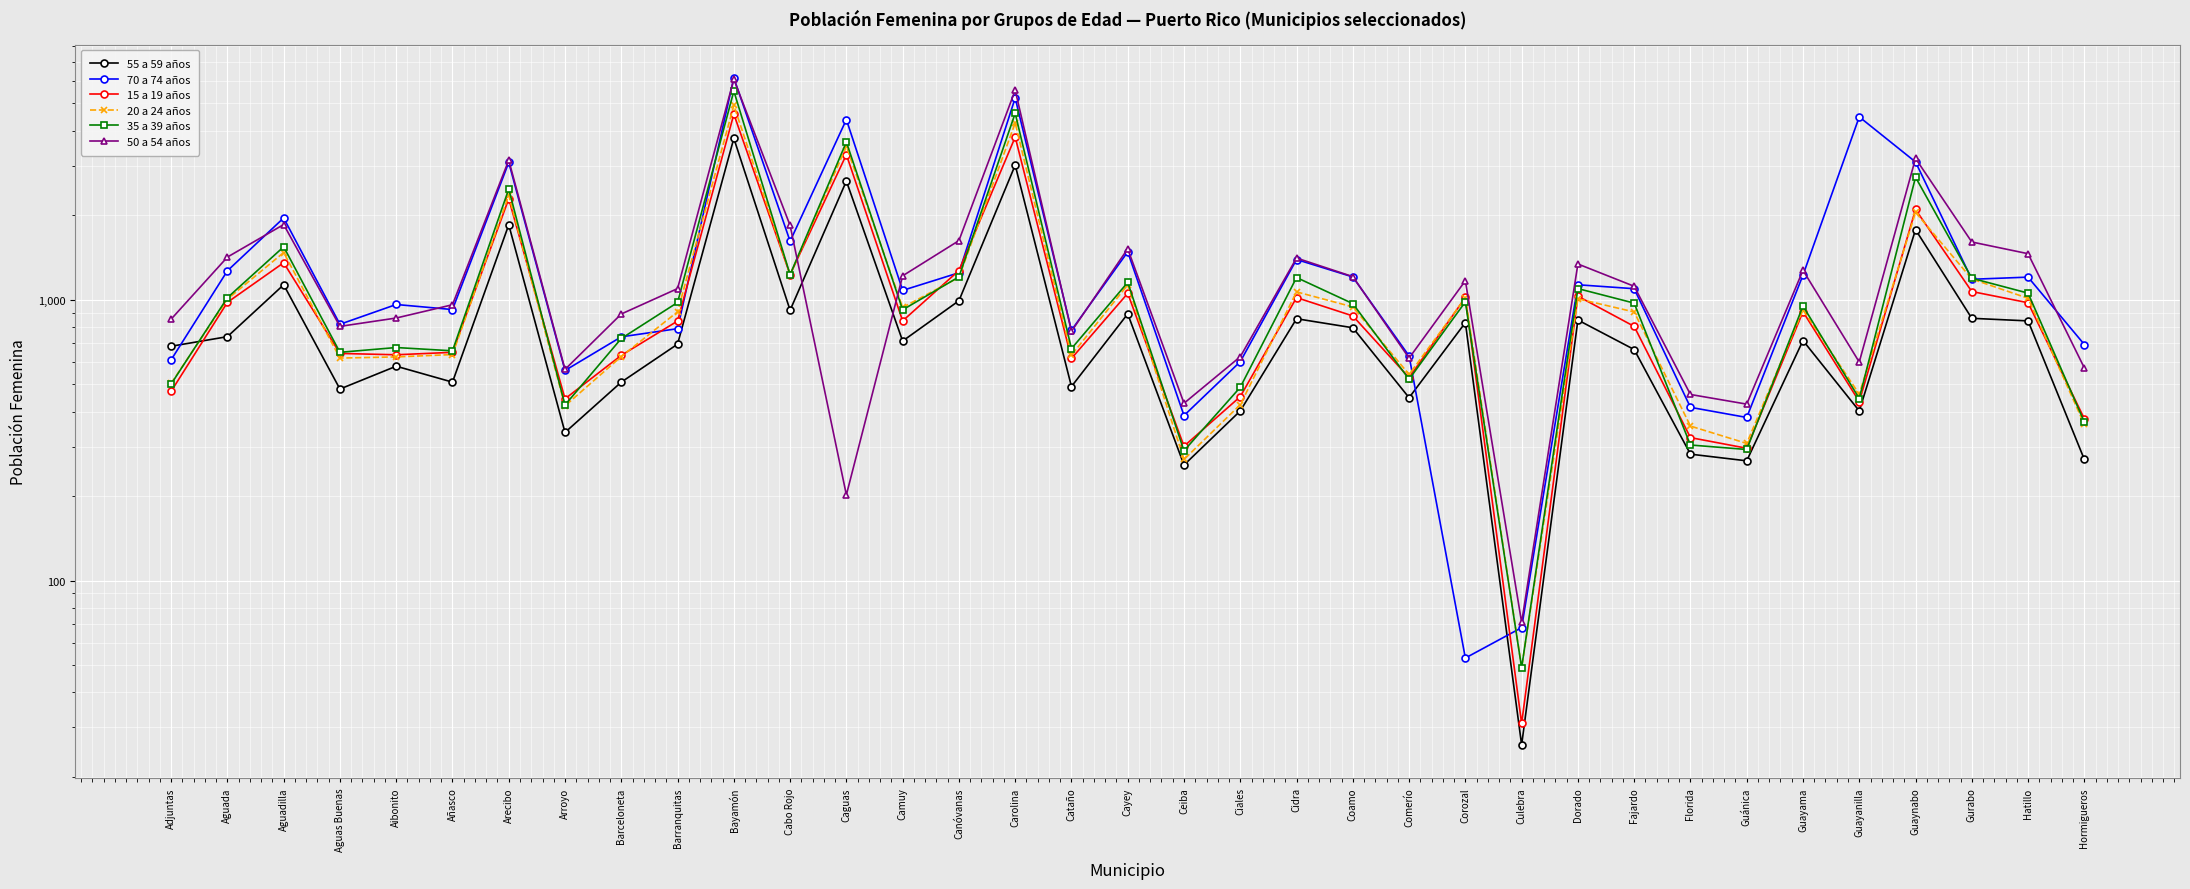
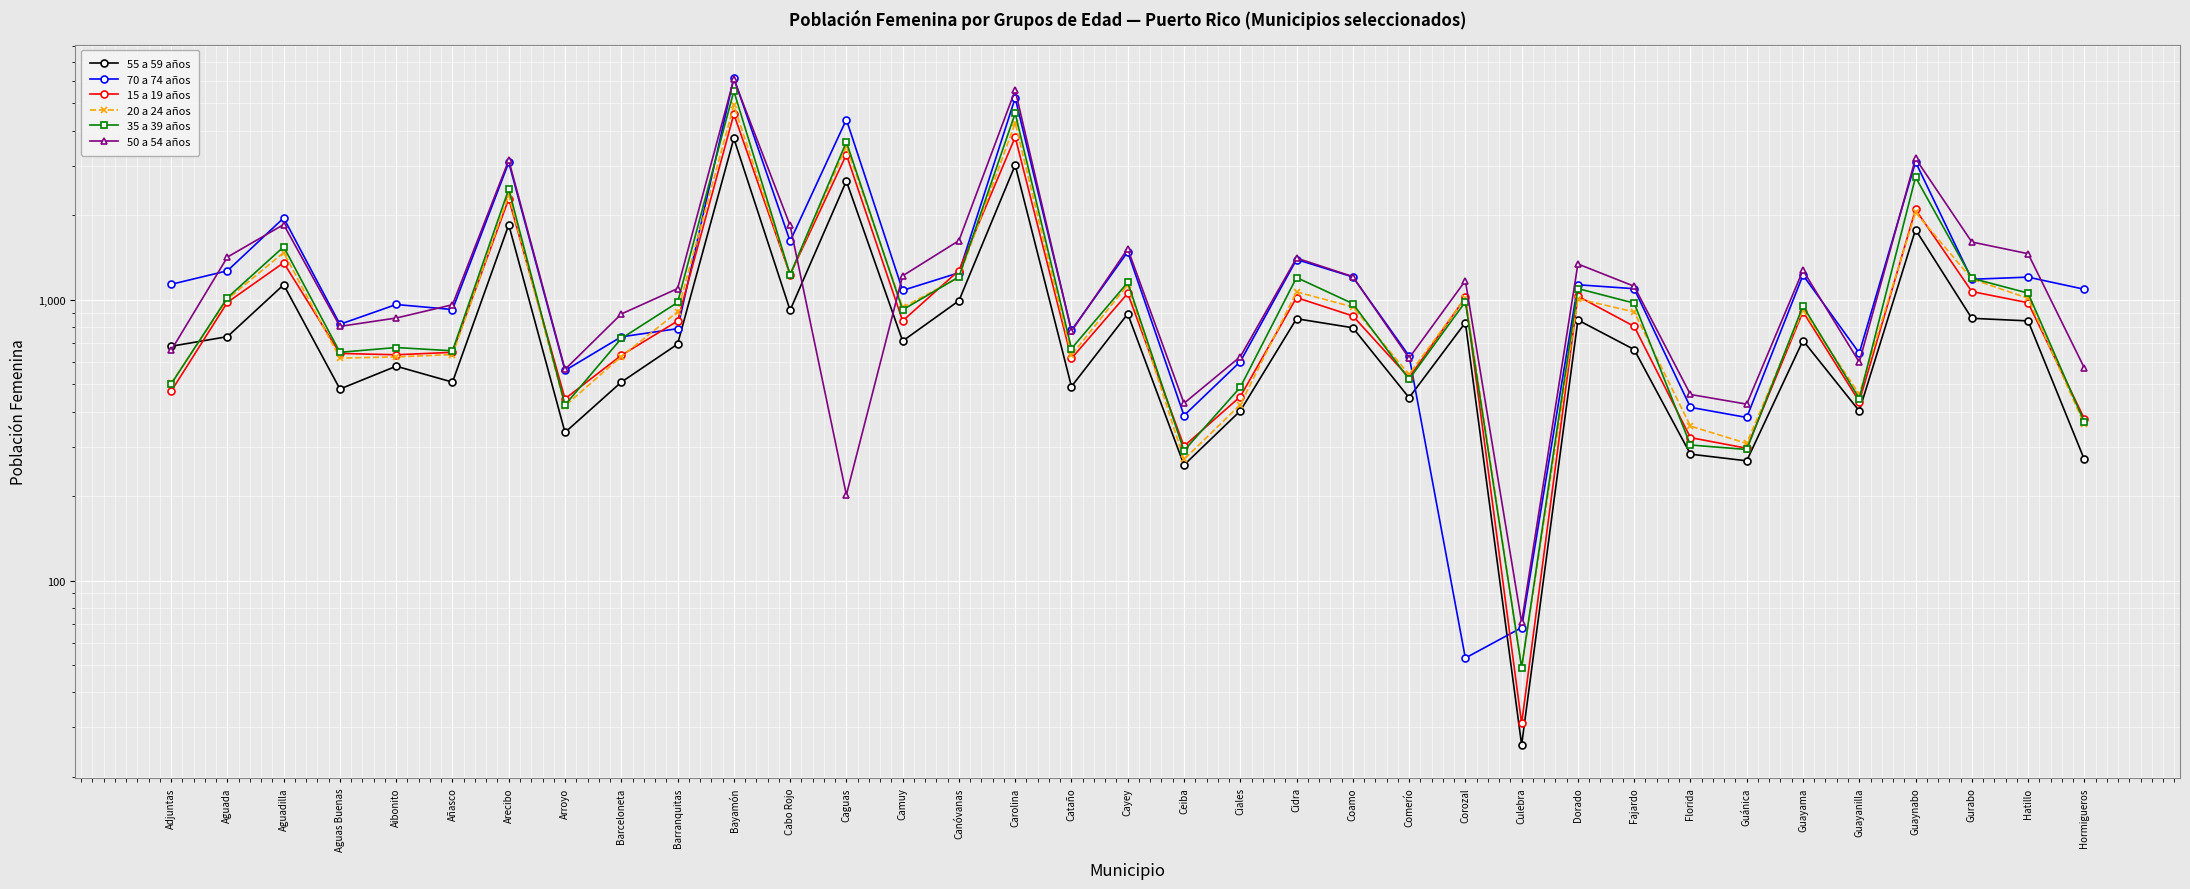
70 a 74 años, Adjuntas: 610 -> 1,140
50 a 54 años, Adjuntas: 850 -> 660
70 a 74 años, Guayanilla: 4,500 -> 650
70 a 74 años, Hormigueros: 690 -> 1,090
